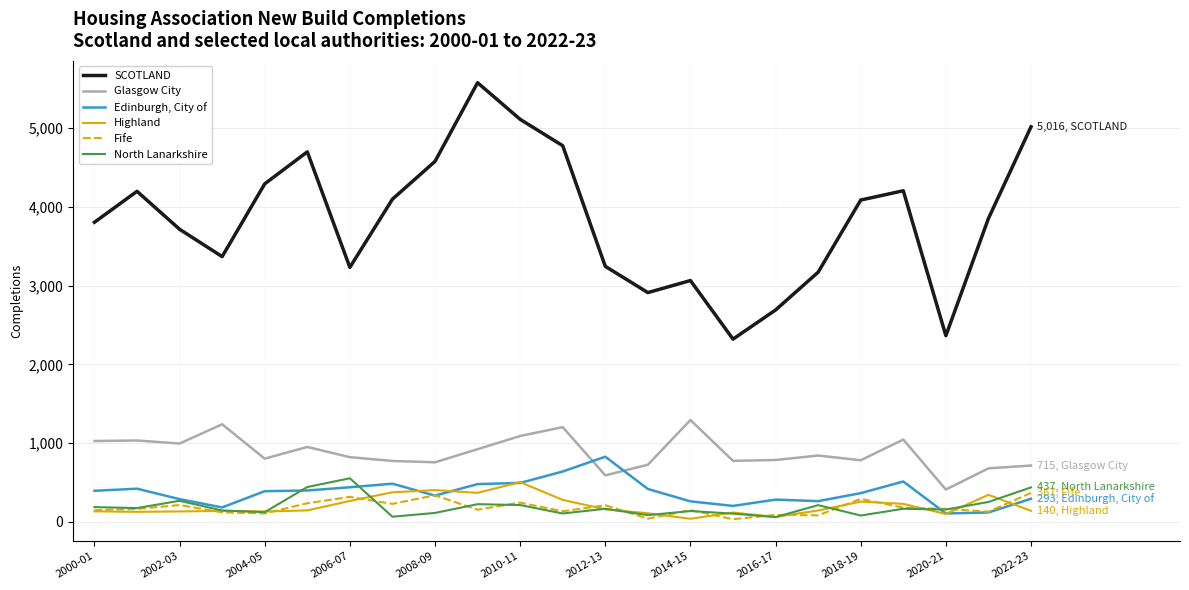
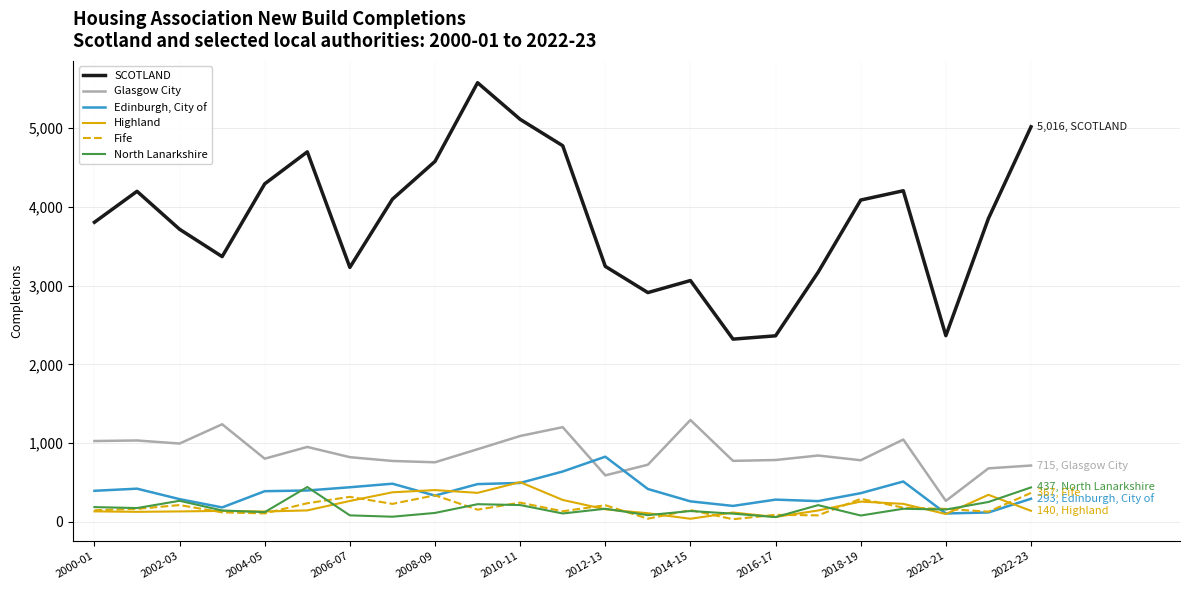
North Lanarkshire, 2006-07: 600 -> 100
SCOTLAND, 2016-17: 2,700 -> 2,400
Glasgow City, 2020-21: 400 -> 300
